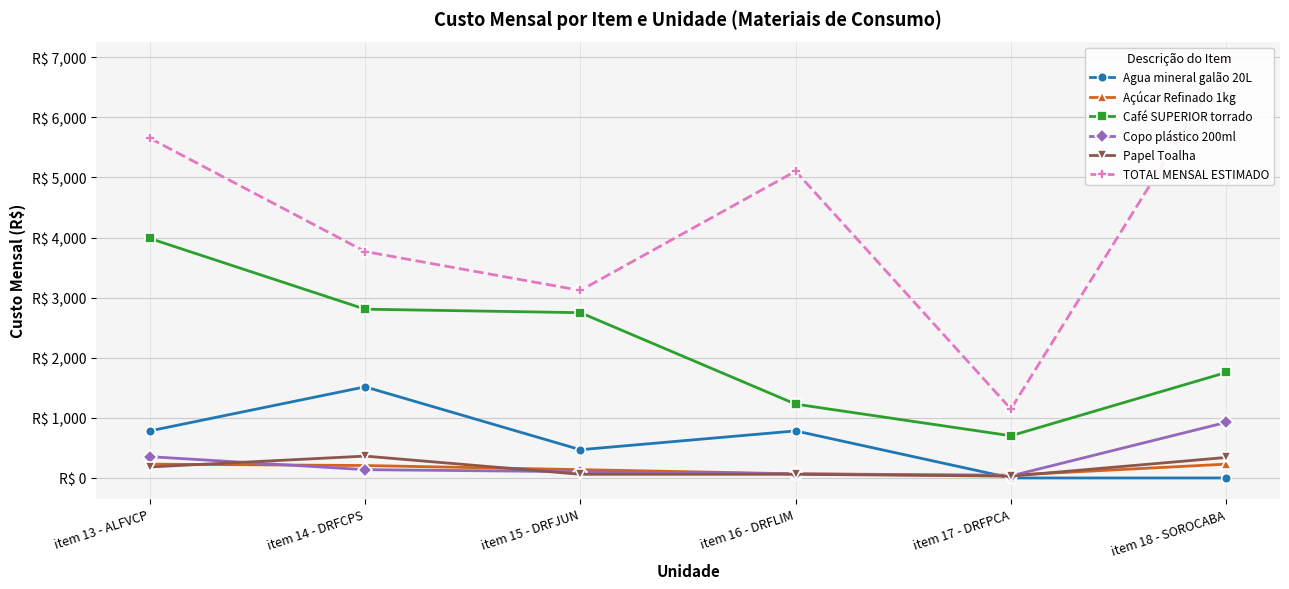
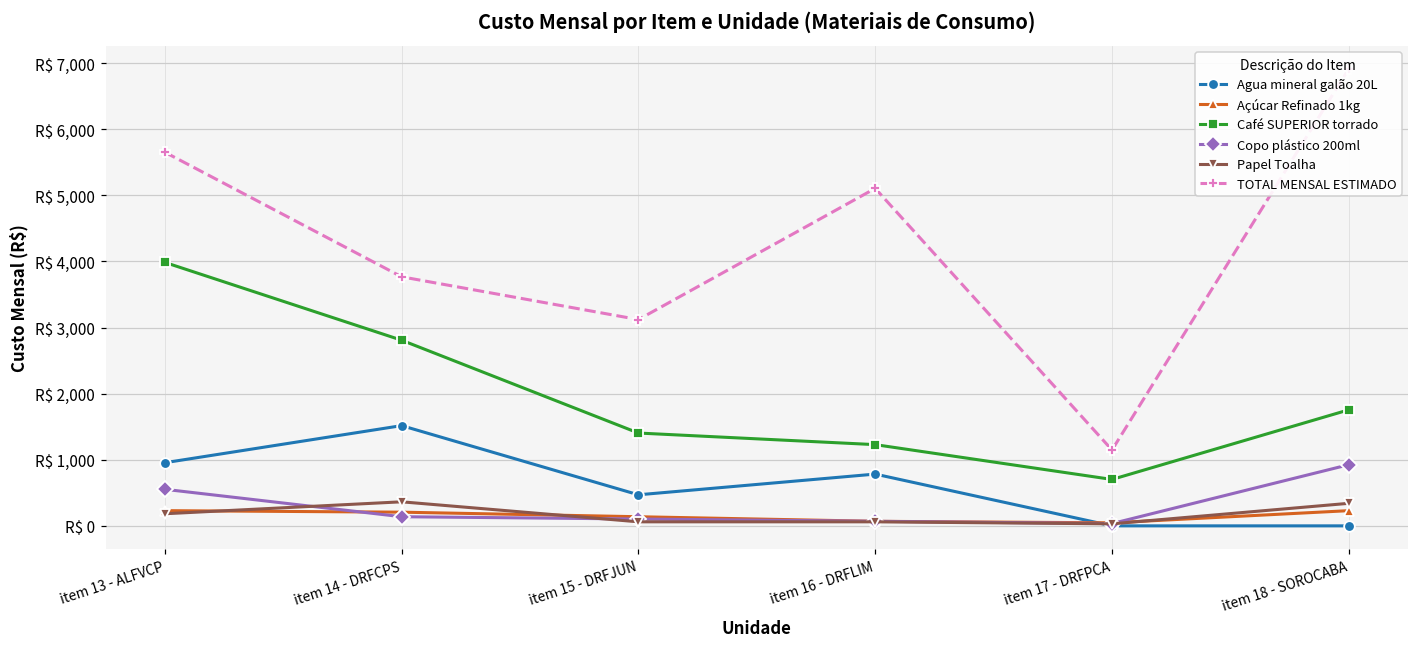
Agua mineral galão 20L, item 13 - ALFVCP: R$ 800 -> R$ 1,000
Copo plástico 200ml, item 13 - ALFVCP: R$ 400 -> R$ 600
Café SUPERIOR torrado, item 15 - DRFJUN: R$ 2,800 -> R$ 1,400
